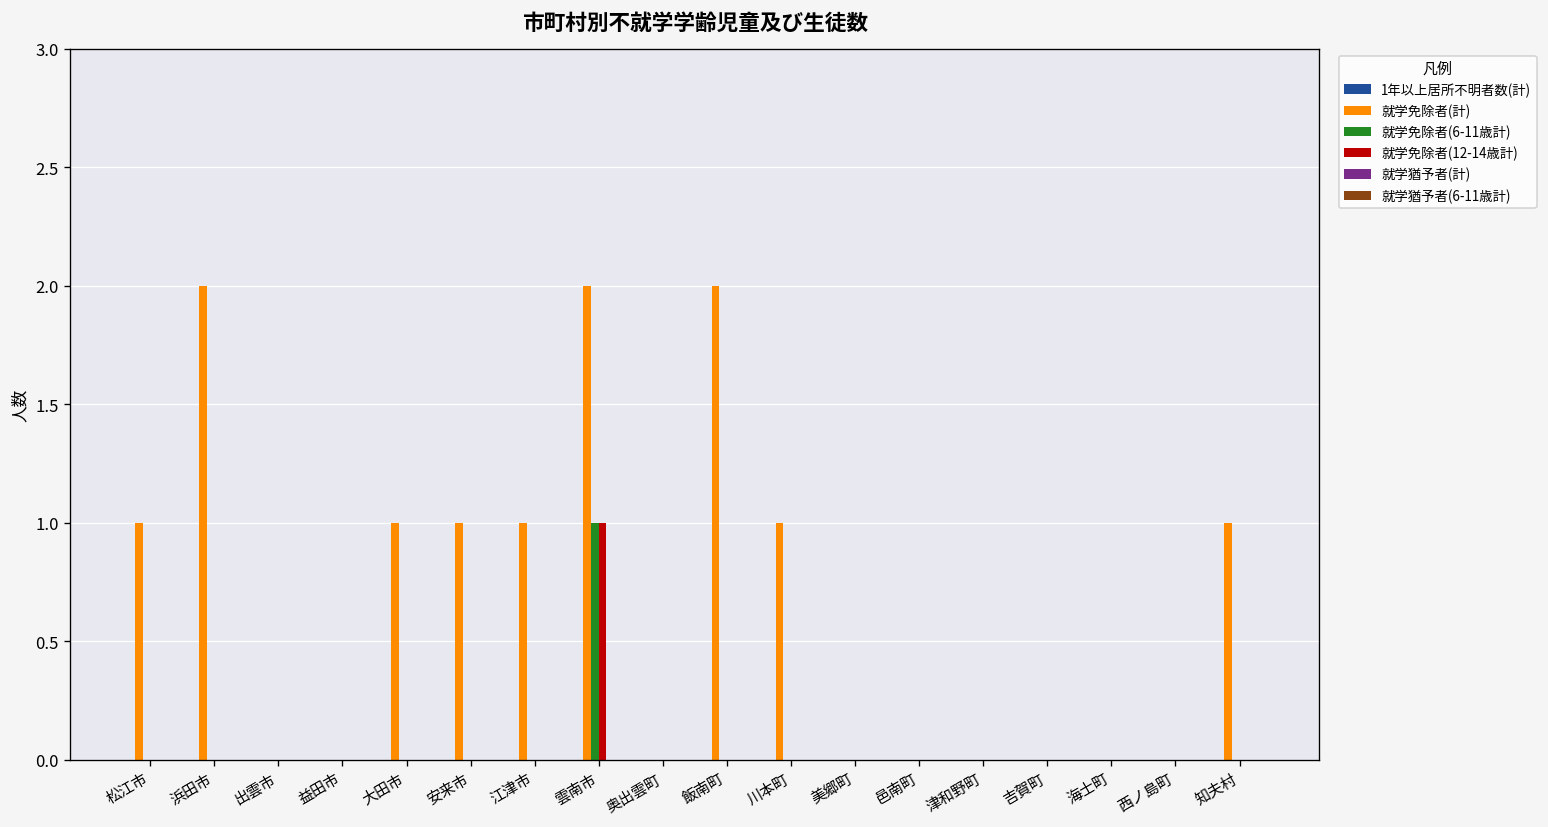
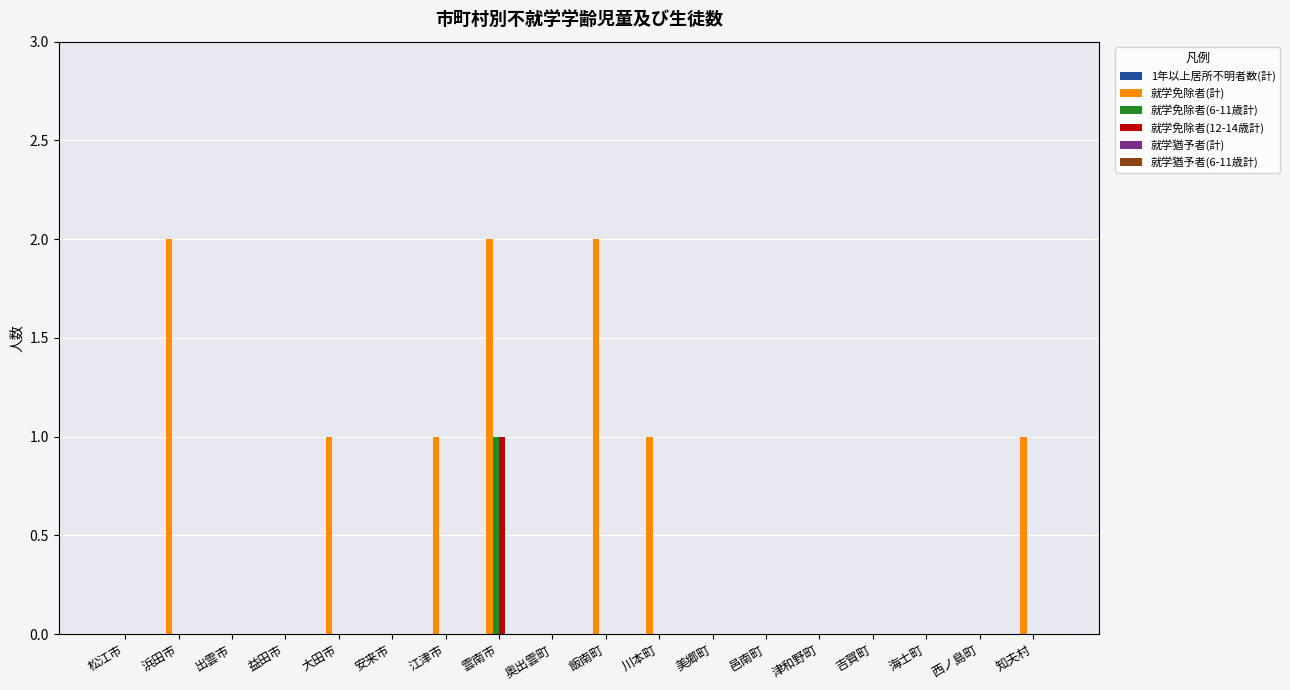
就学免除者(計), 松江市: 1 -> 0
就学免除者(計), 安来市: 1 -> 0
